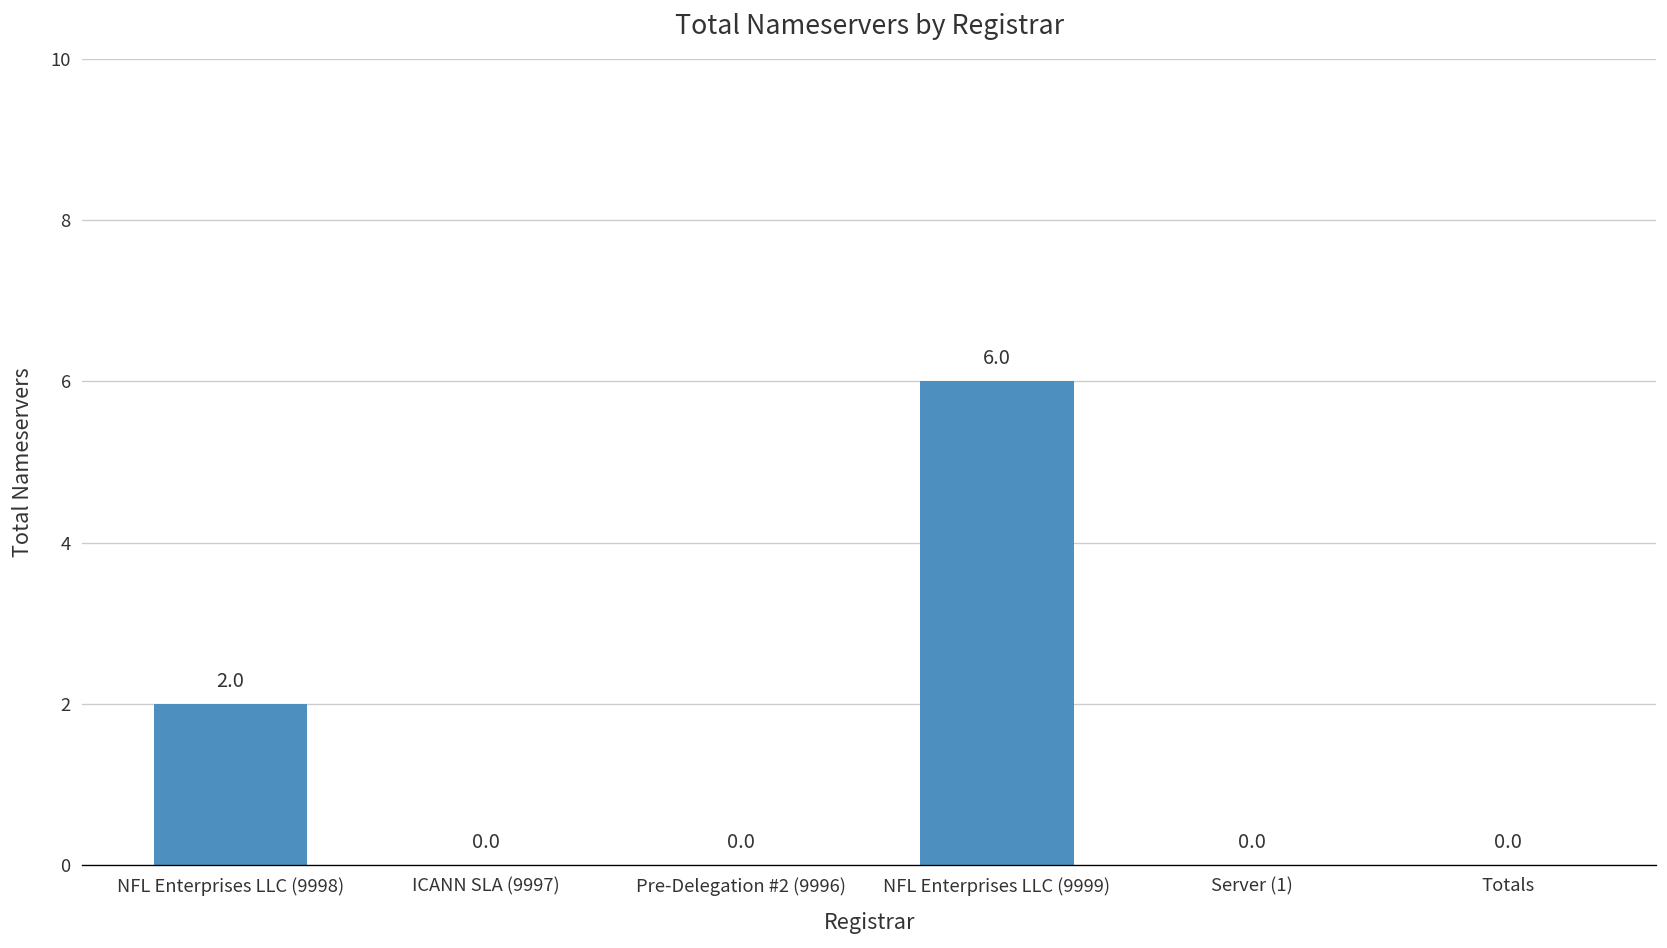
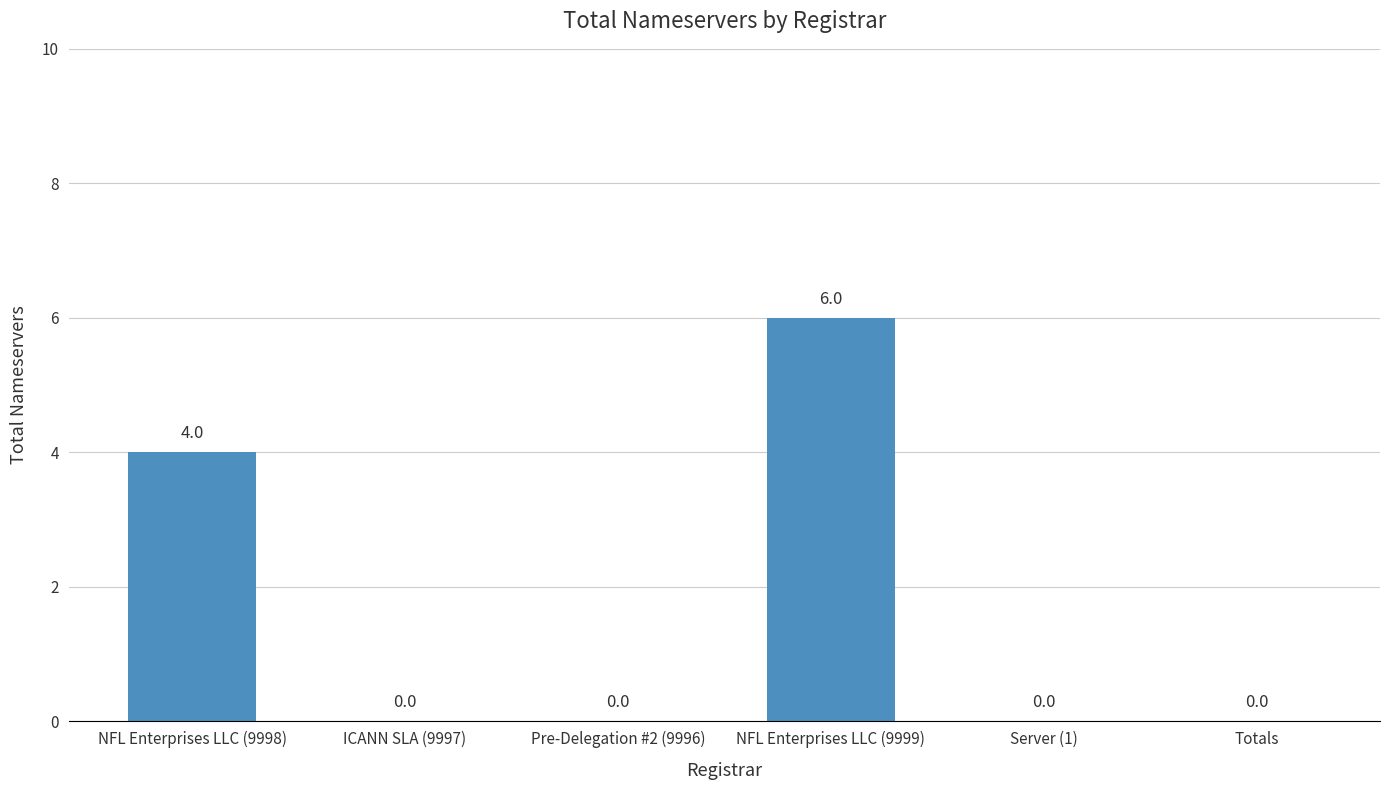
NFL Enterprises LLC (9998): 2.0 -> 4.0
